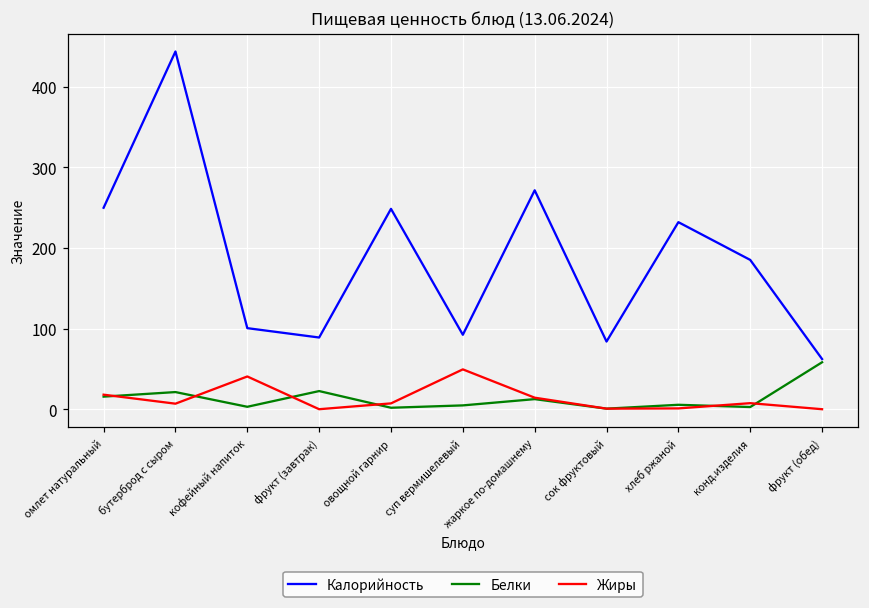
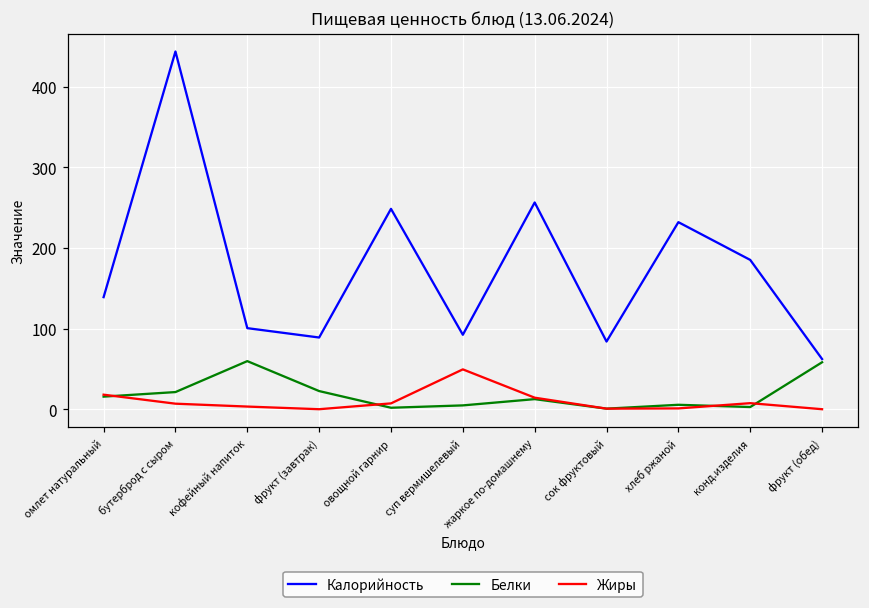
Калорийность, омлет натуральный: 250 -> 140
Белки, кофейный напиток: 0 -> 60
Жиры, кофейный напиток: 40 -> 0
Калорийность, жаркое по-домашнему: 270 -> 260
